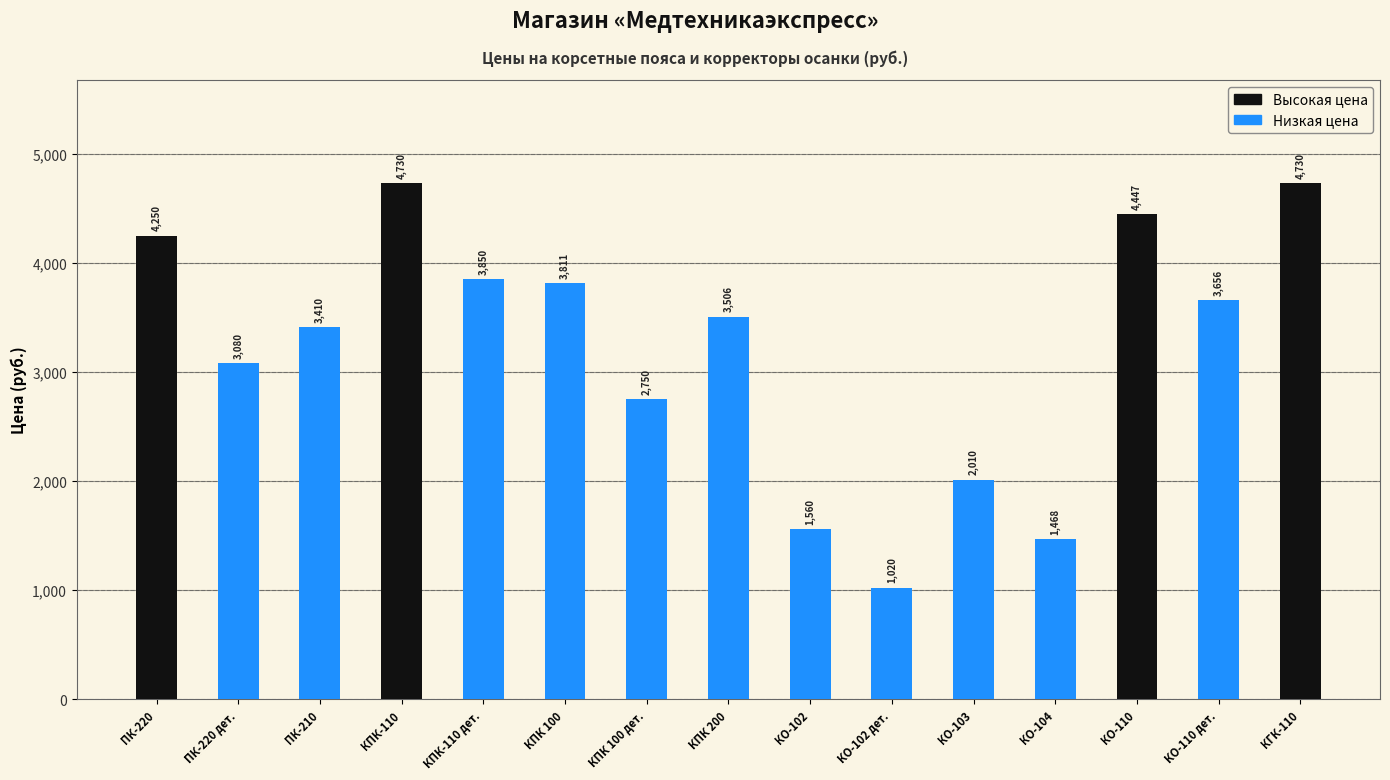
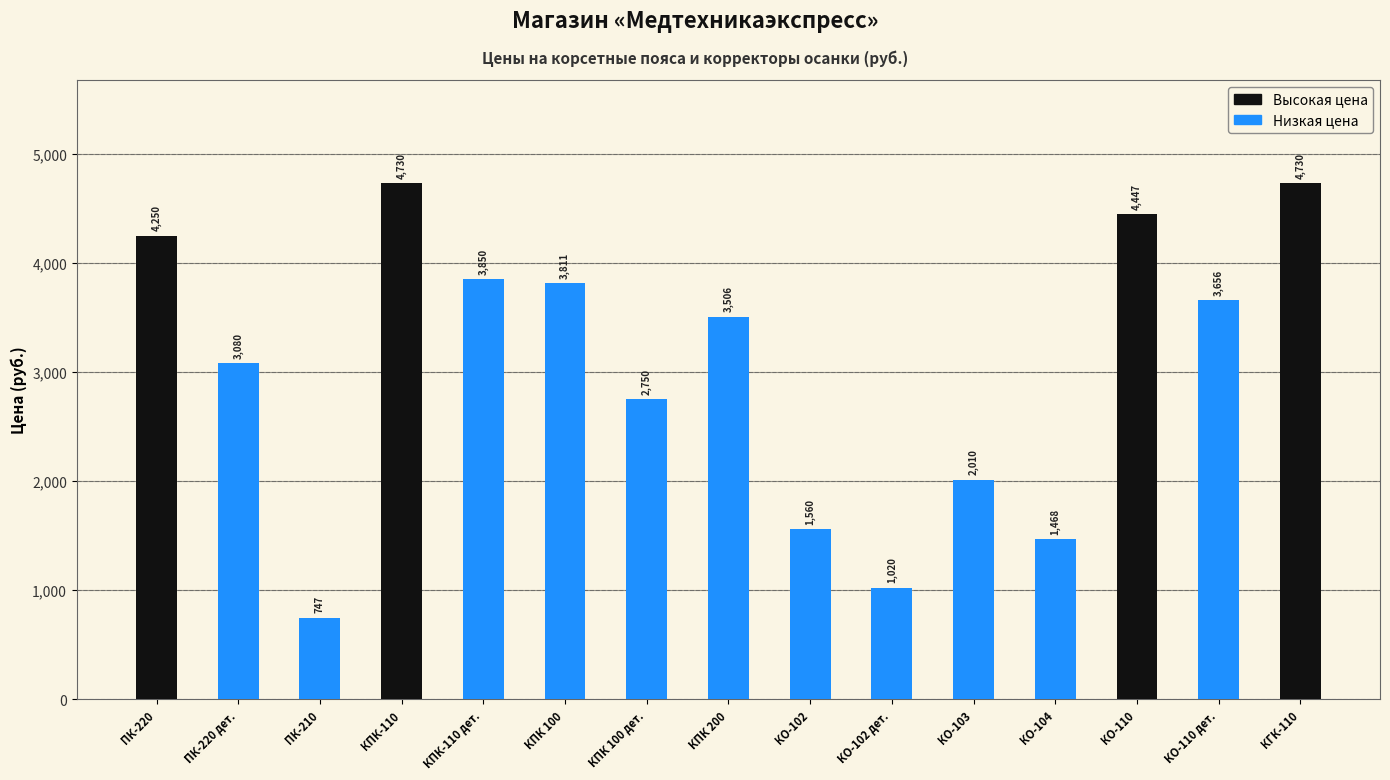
ПК-210: 3,410 -> 747
